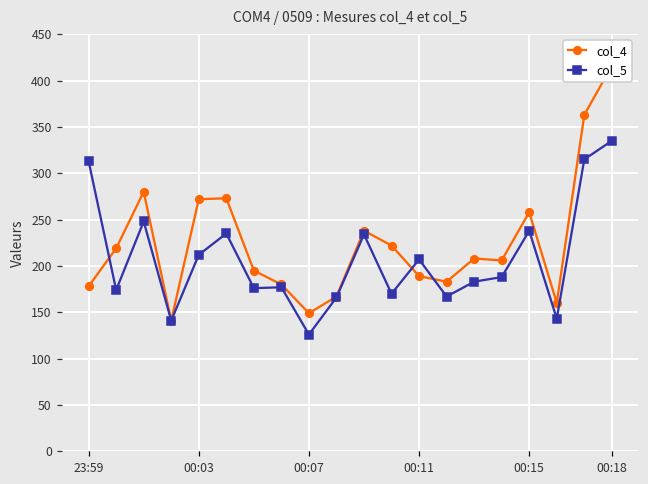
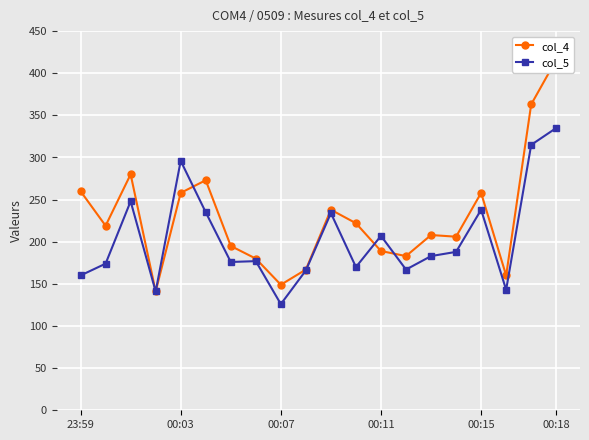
col_4, 23:59: 180 -> 260
col_5, 23:59: 310 -> 160
col_4, 00:03: 270 -> 260
col_5, 00:03: 210 -> 300
